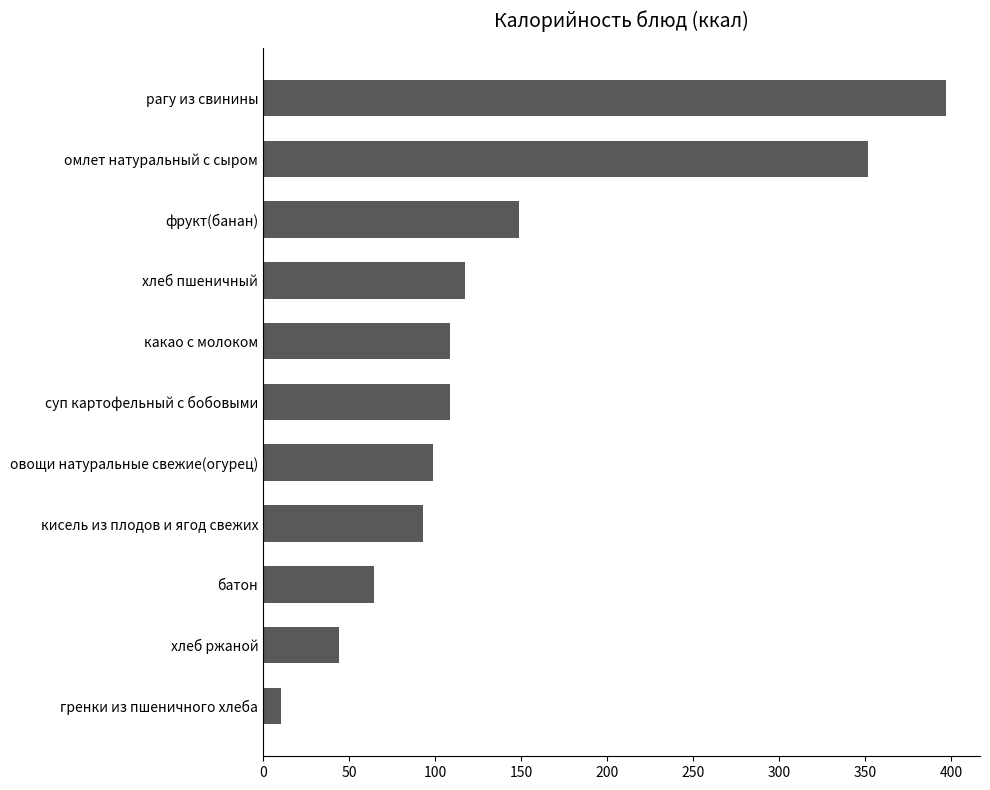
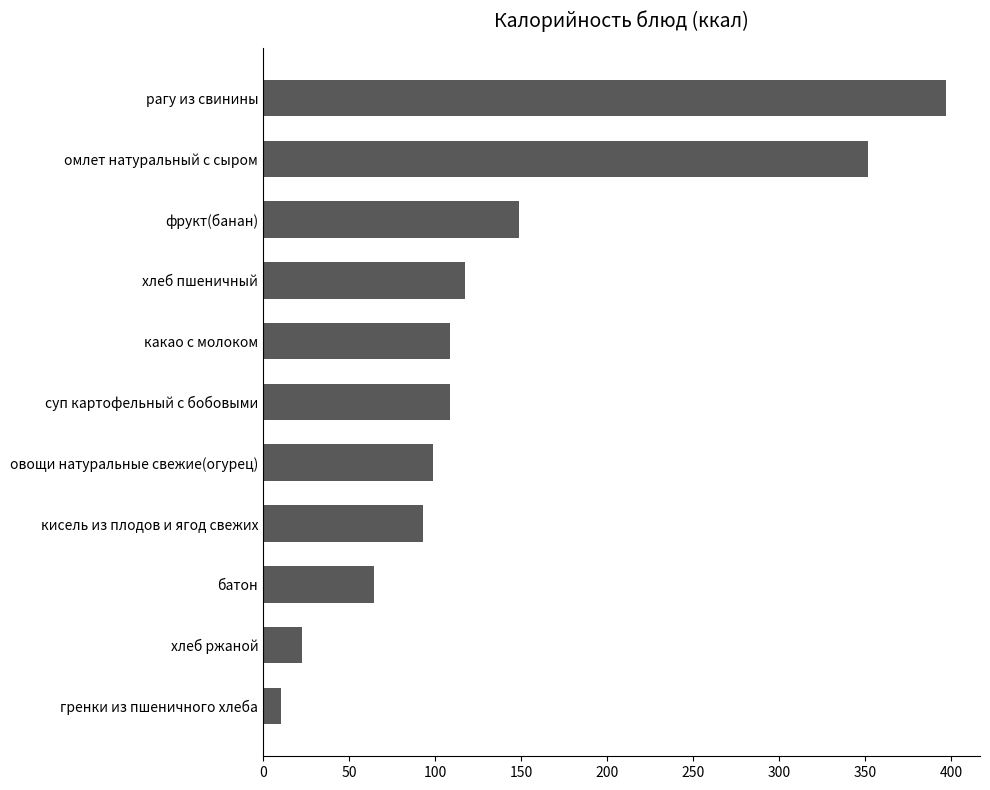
хлеб ржаной: 44 -> 22
